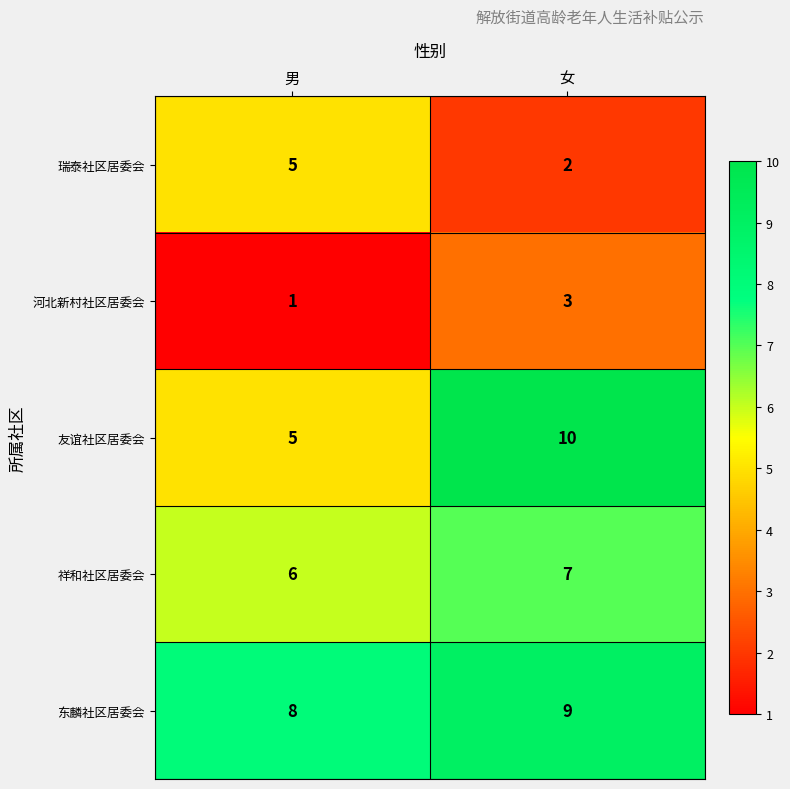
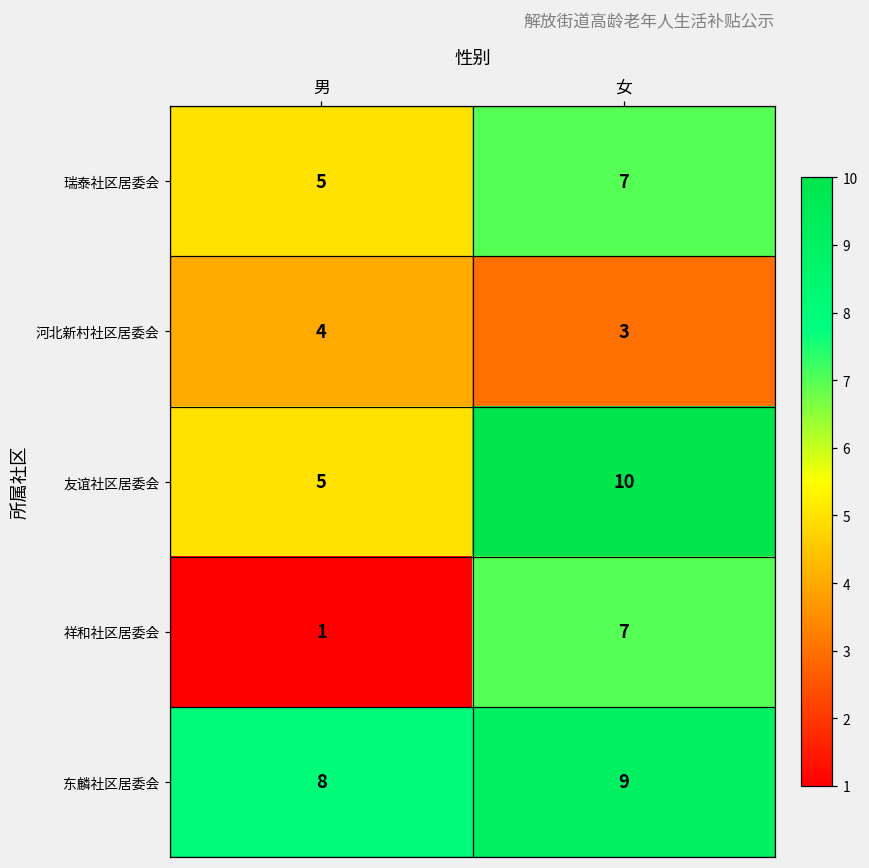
瑞泰社区居委会, 女: 2 -> 7
河北新村社区居委会, 男: 1 -> 4
祥和社区居委会, 男: 6 -> 1
